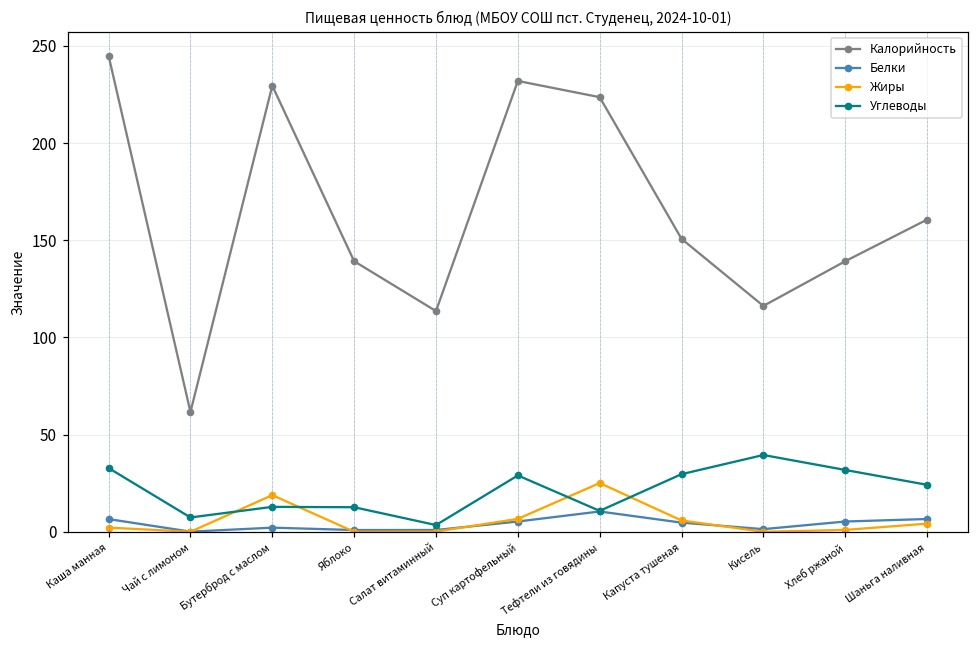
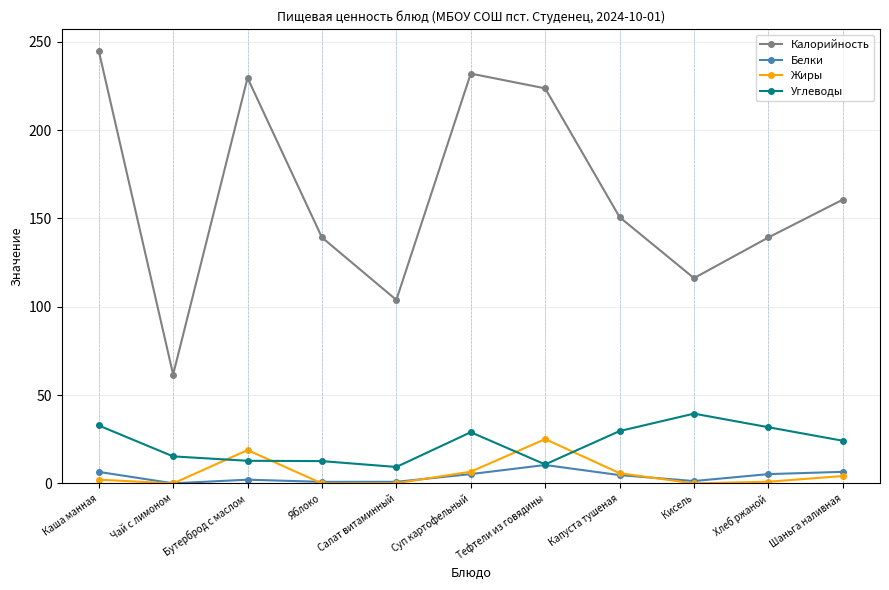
Углеводы, Чай с лимоном: 7 -> 15
Калорийность, Салат витаминный: 114 -> 104
Углеводы, Салат витаминный: 3 -> 9
